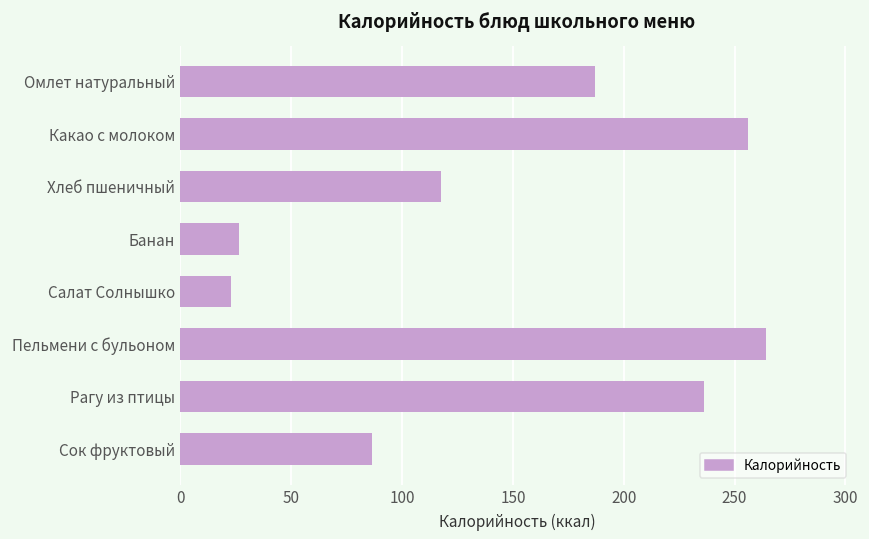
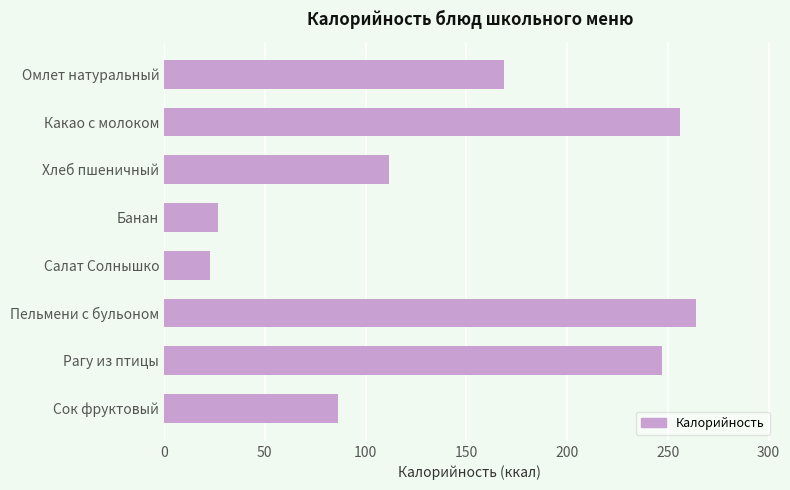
Омлет натуральный: 187 -> 169
Хлеб пшеничный: 118 -> 112
Рагу из птицы: 236 -> 247
